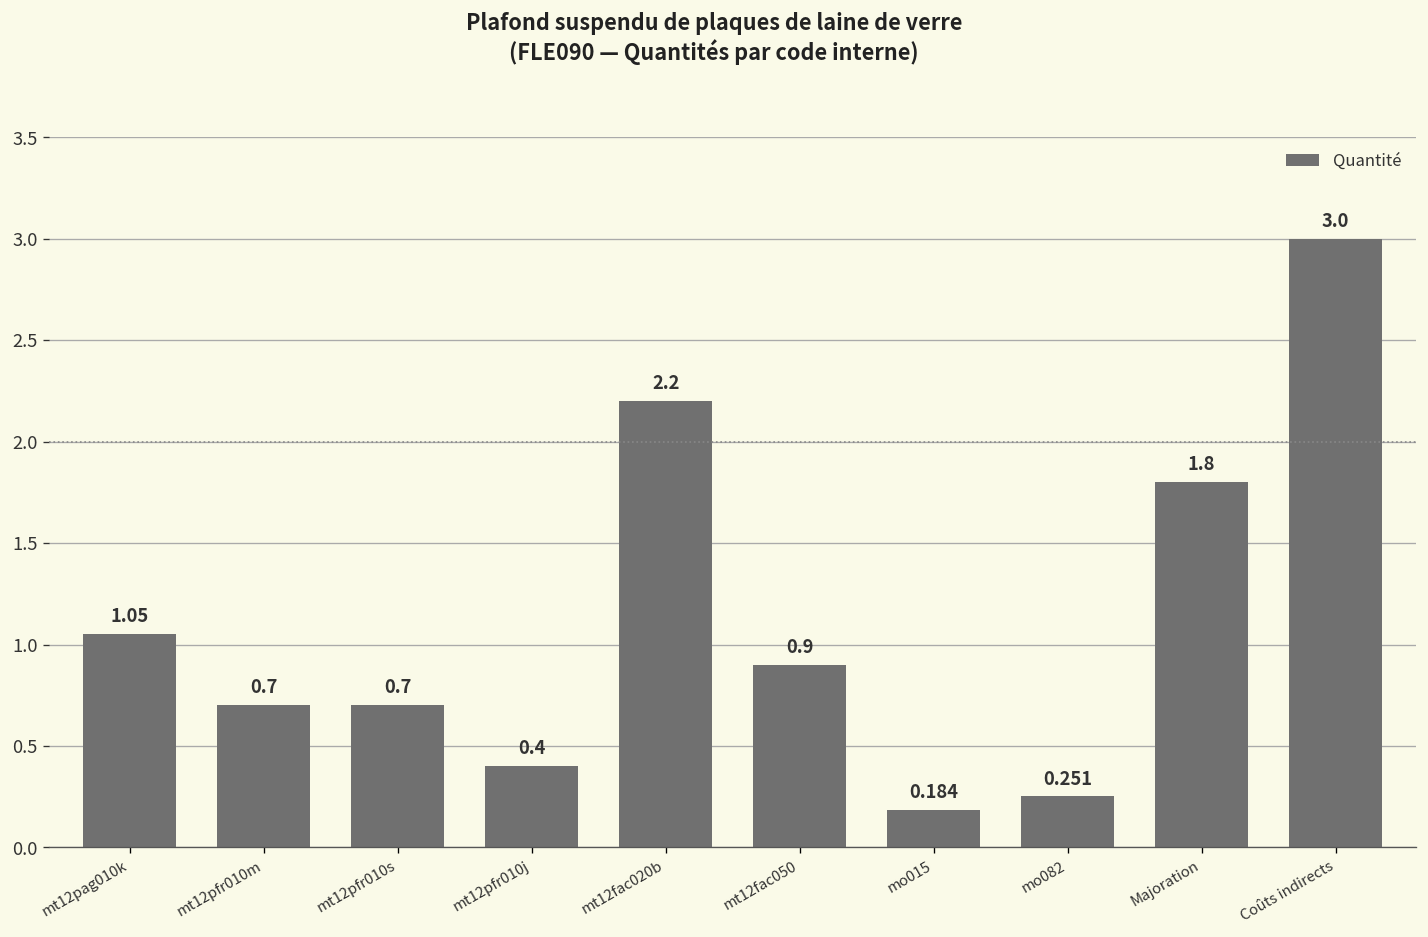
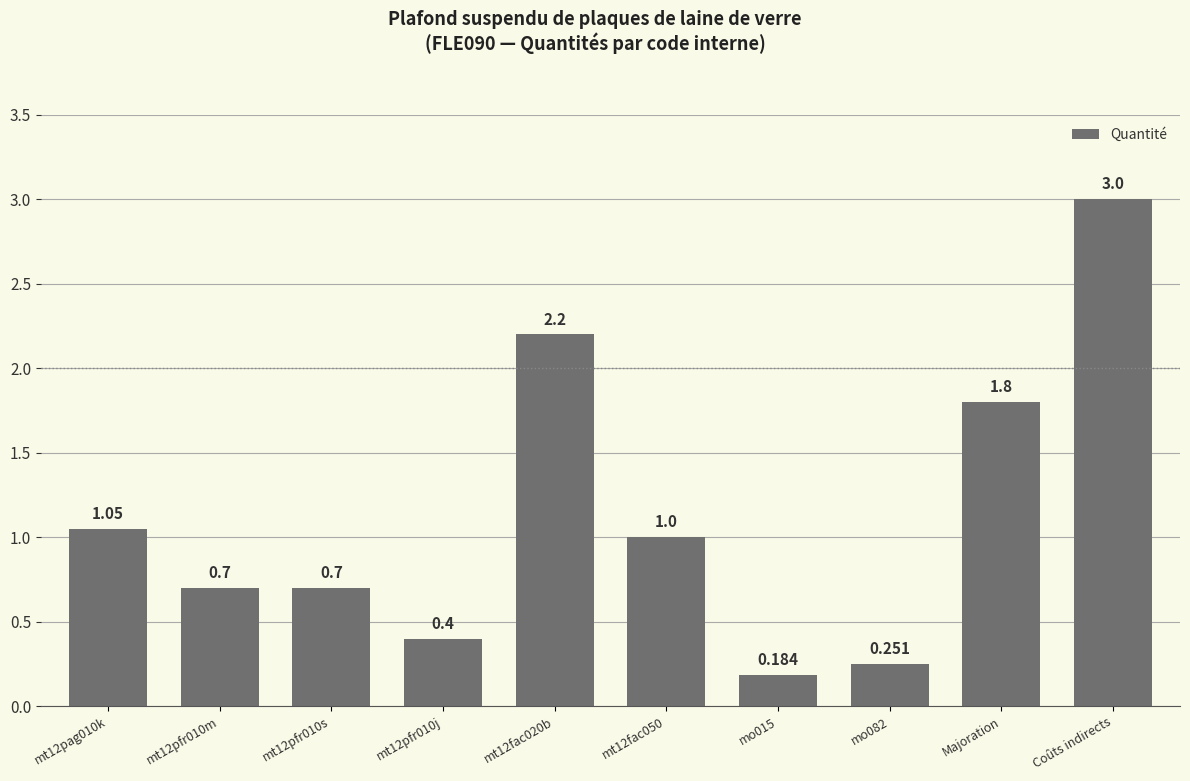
mt12fac050: 0.9 -> 1.0
